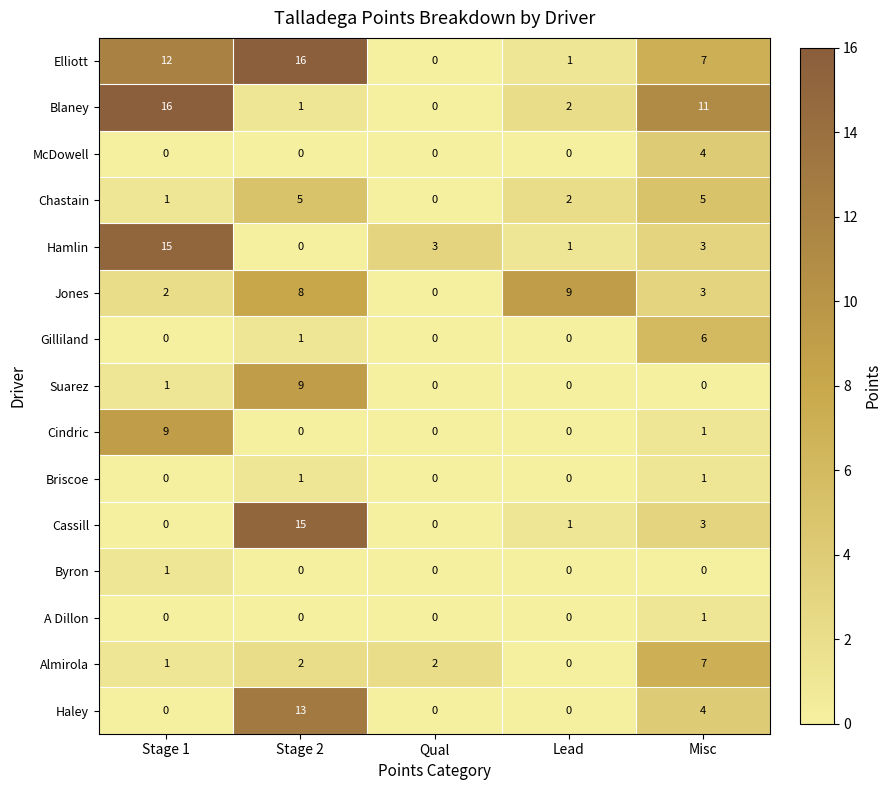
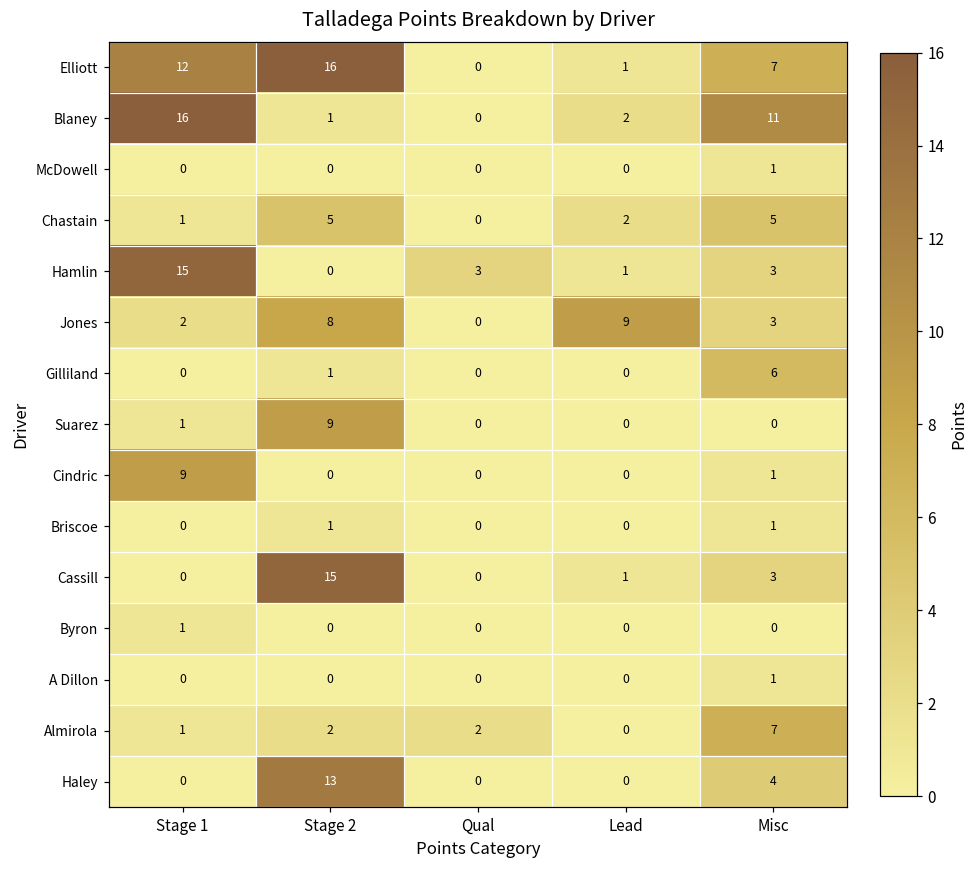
McDowell, Misc: 4 -> 1
